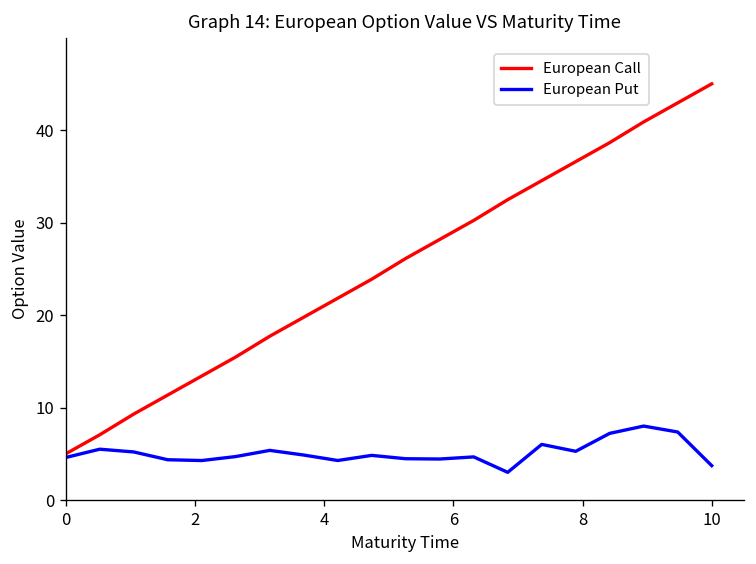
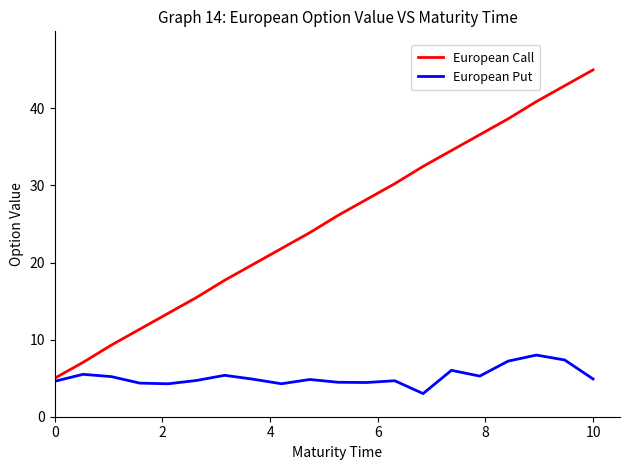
European Put, 10: 4 -> 5
